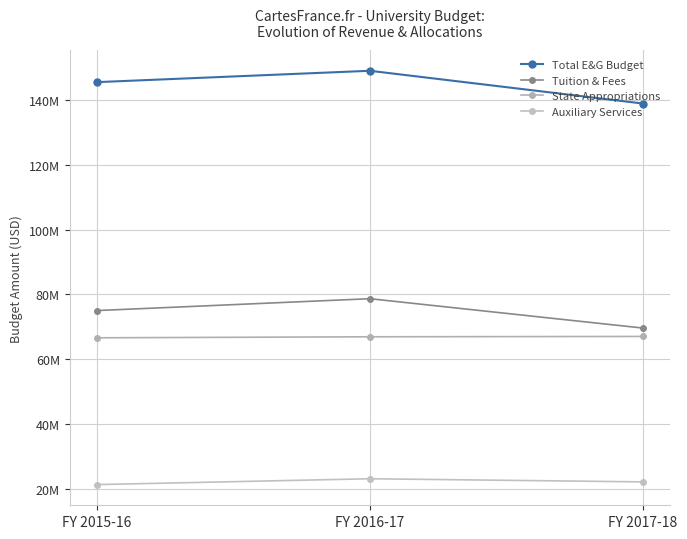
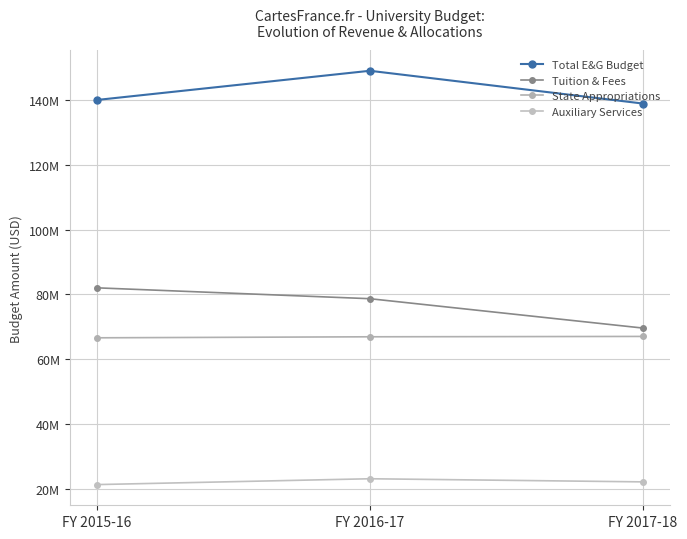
Total E&G Budget, FY 2015-16: 145000000 -> 140000000
Tuition & Fees, FY 2015-16: 75000000 -> 82000000
